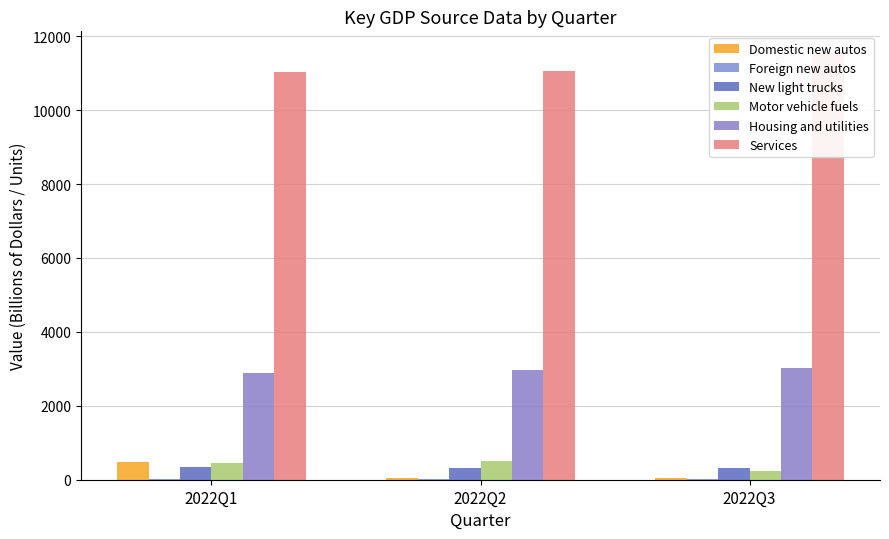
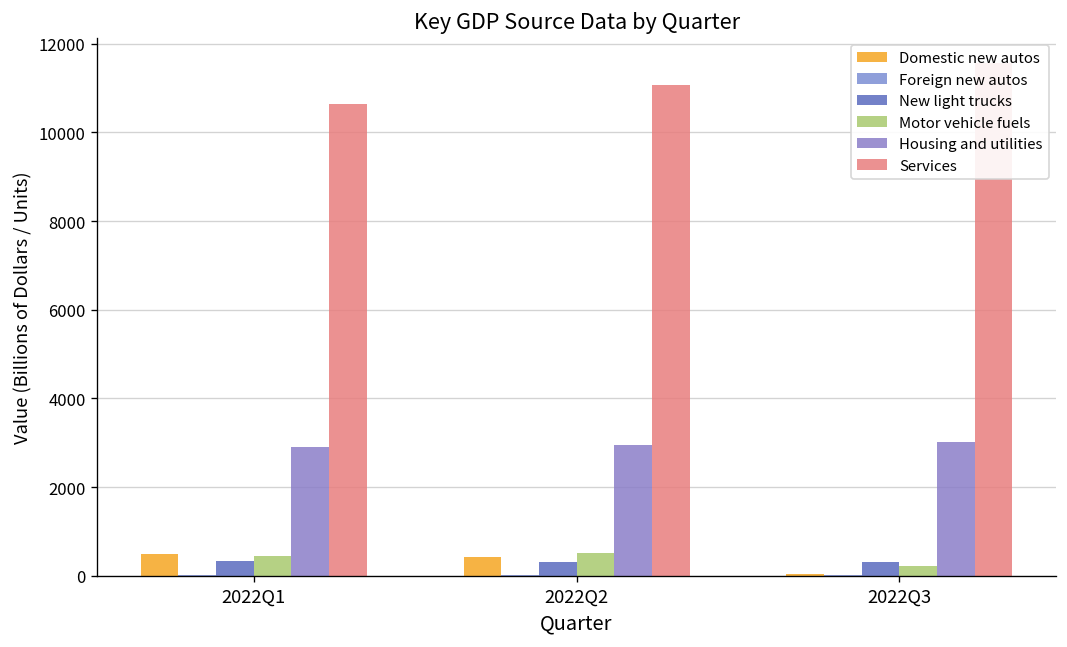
Services, 2022Q1: 11000 -> 10600
Domestic new autos, 2022Q2: 0 -> 400
